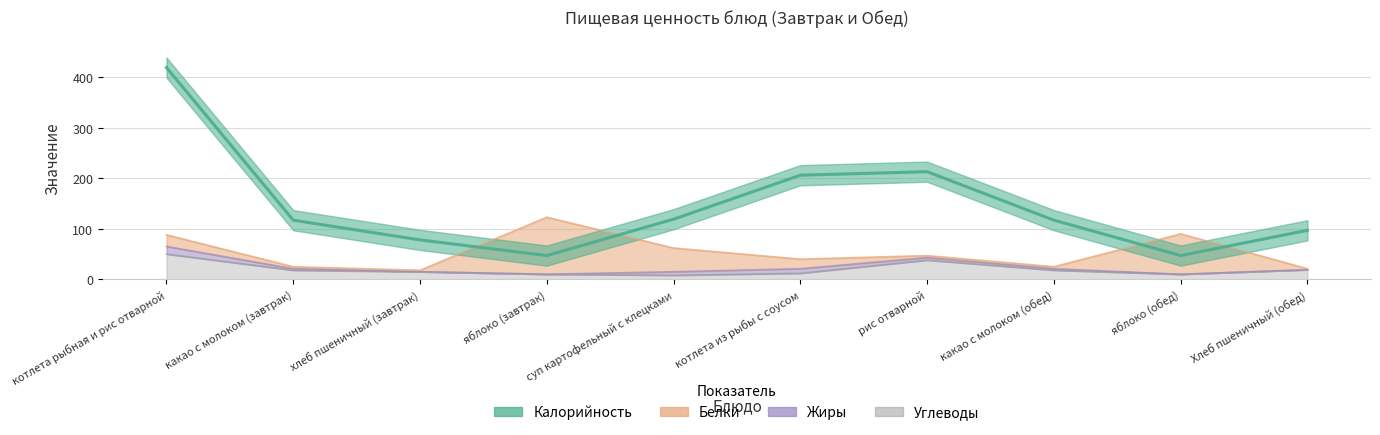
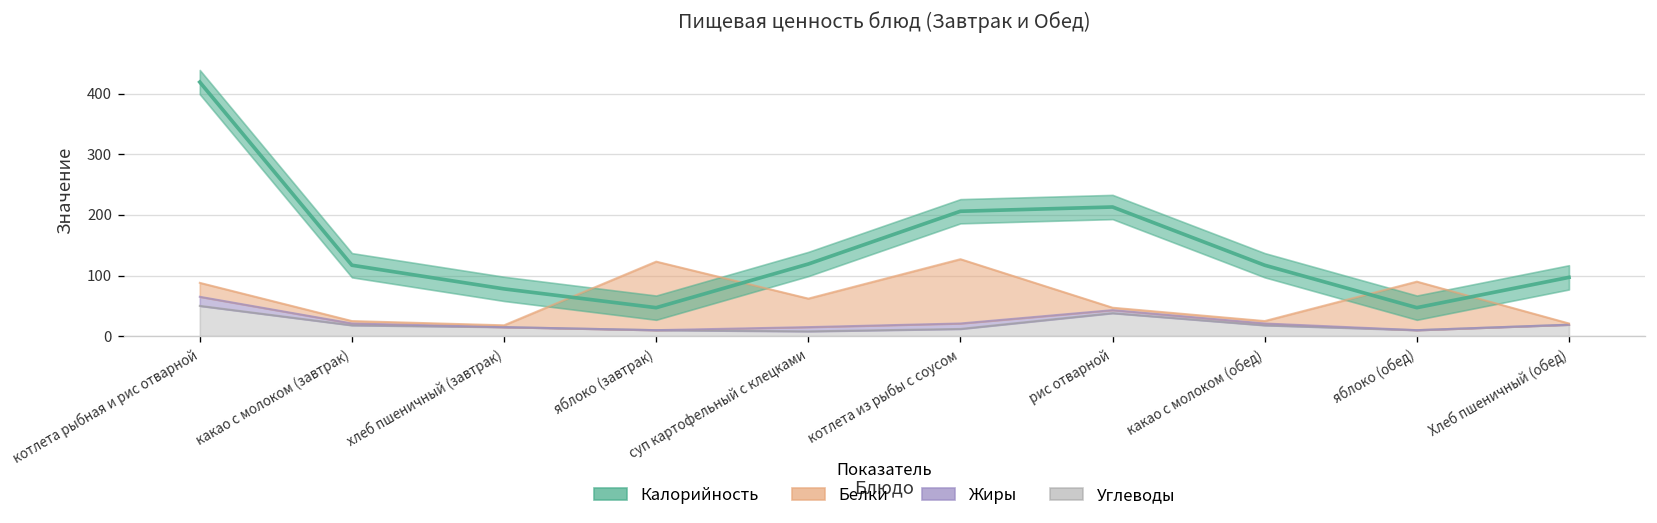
Белки, котлета из рыбы с соусом: 20 -> 110
